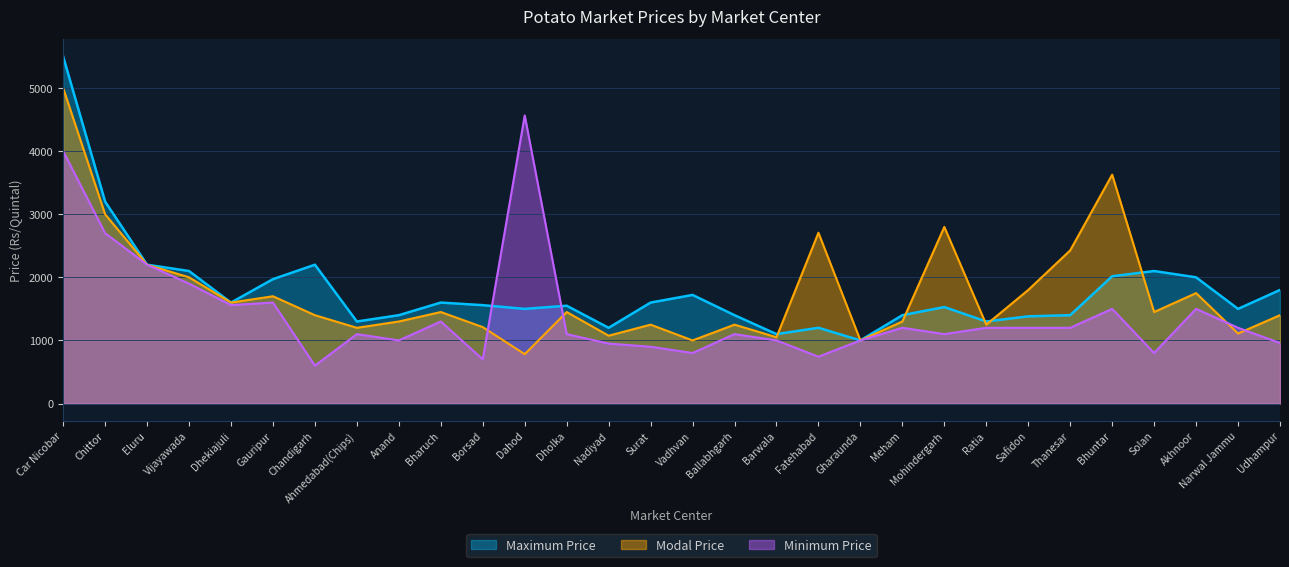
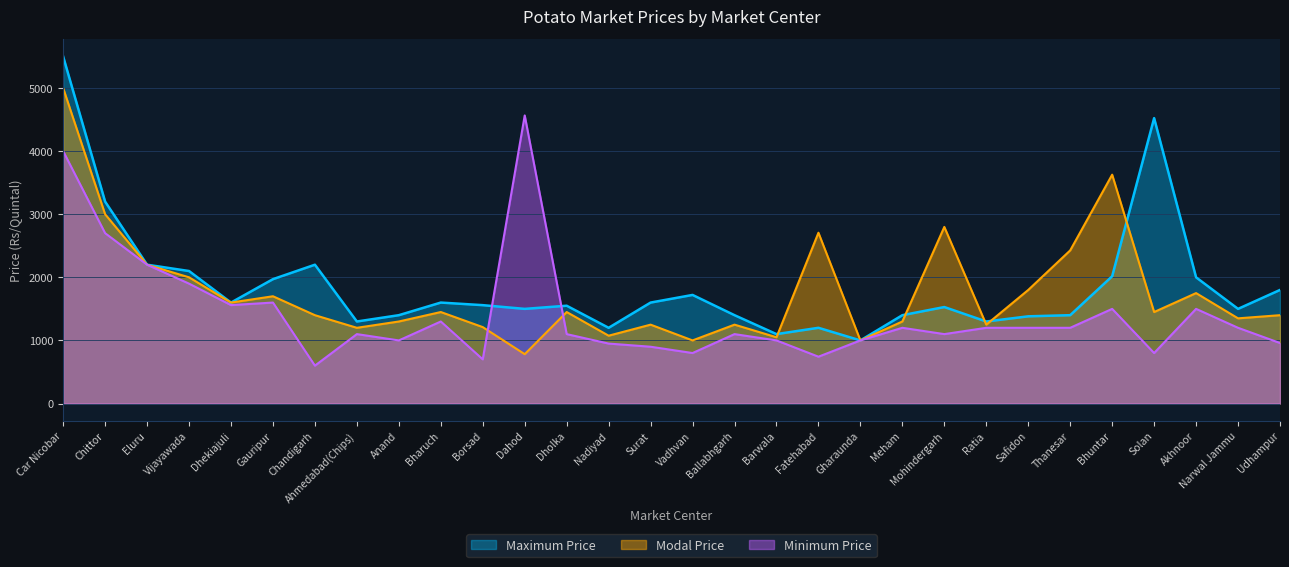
Maximum Price, Solan: 2100 -> 4500
Modal Price, Narwal Jammu: 1100 -> 1400
